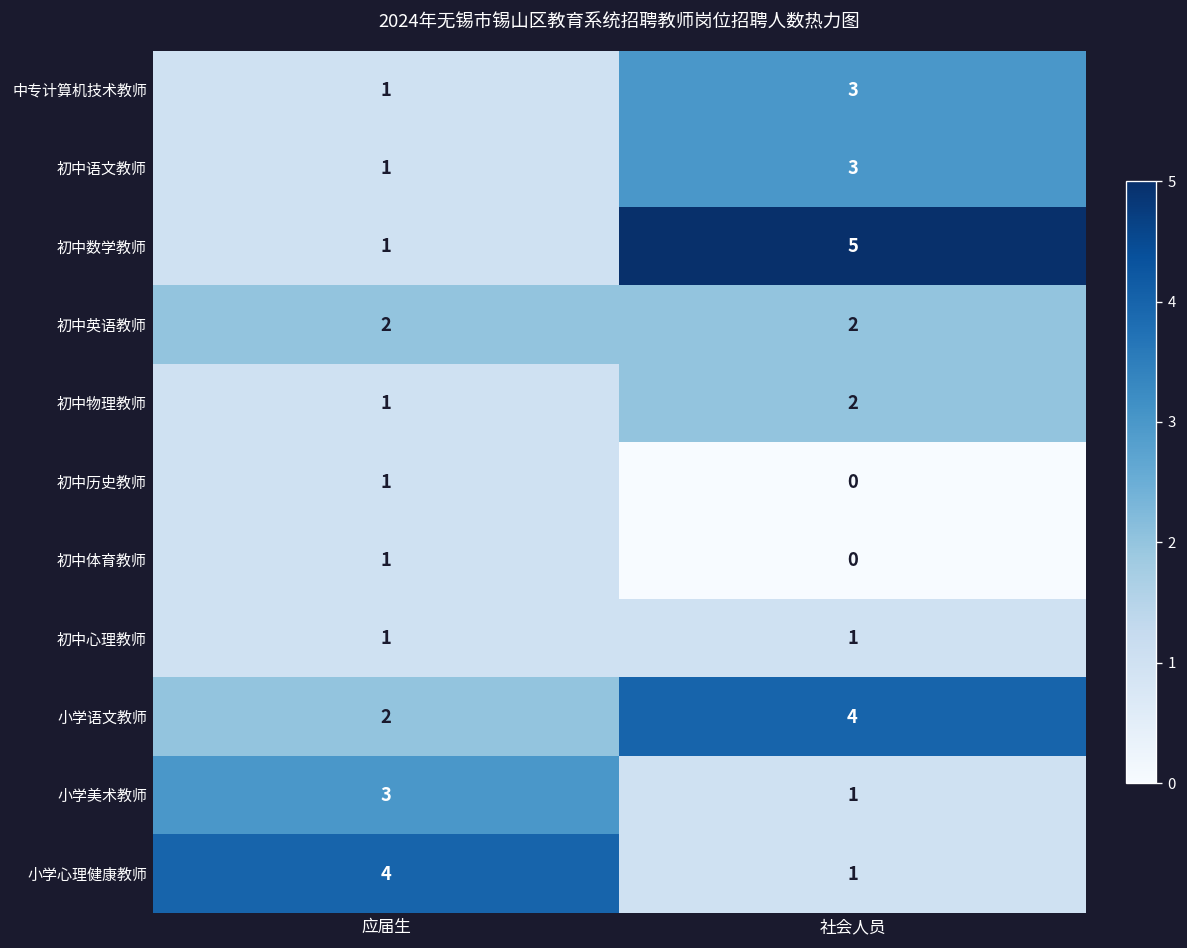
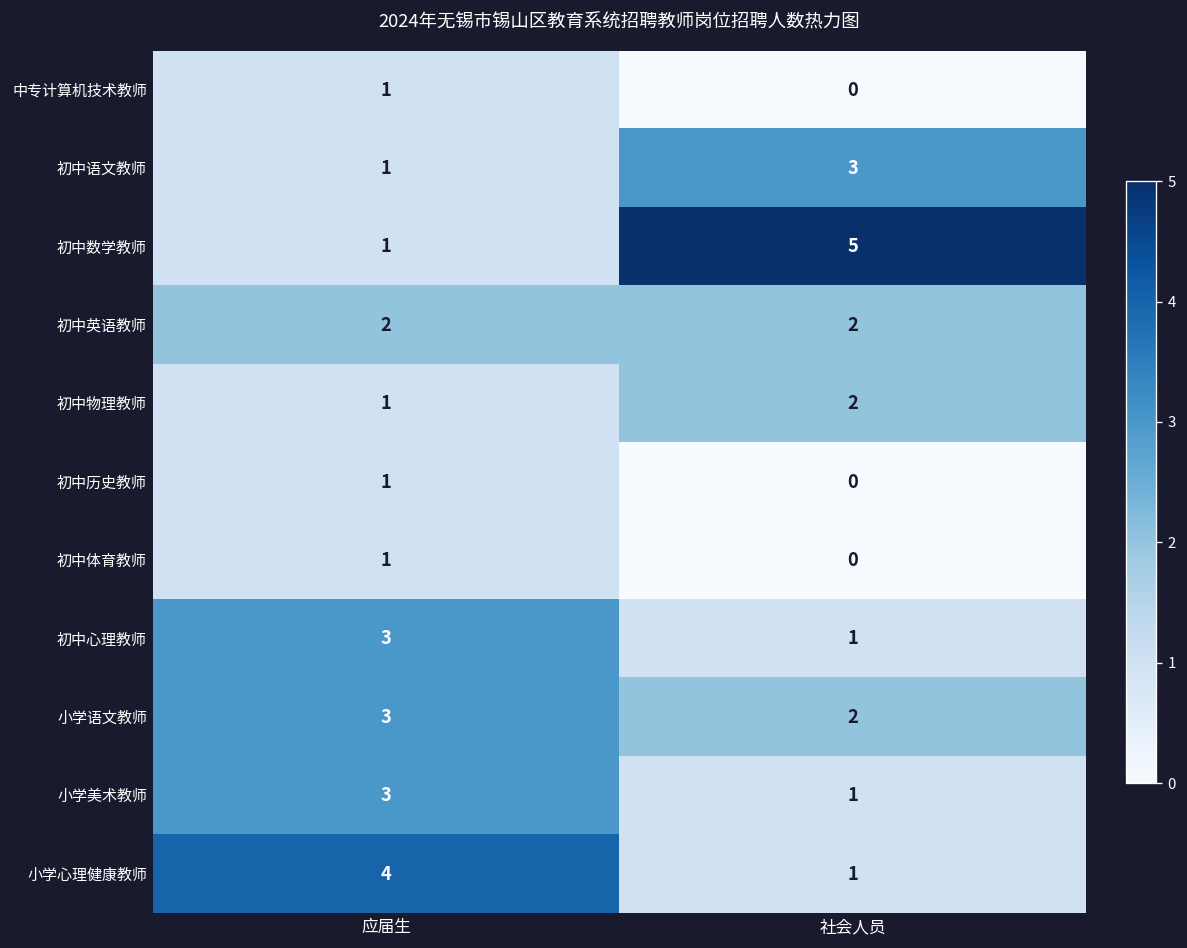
中专计算机技术教师, 社会人员: 3 -> 0
初中心理教师, 应届生: 1 -> 3
小学语文教师, 应届生: 2 -> 3
小学语文教师, 社会人员: 4 -> 2
